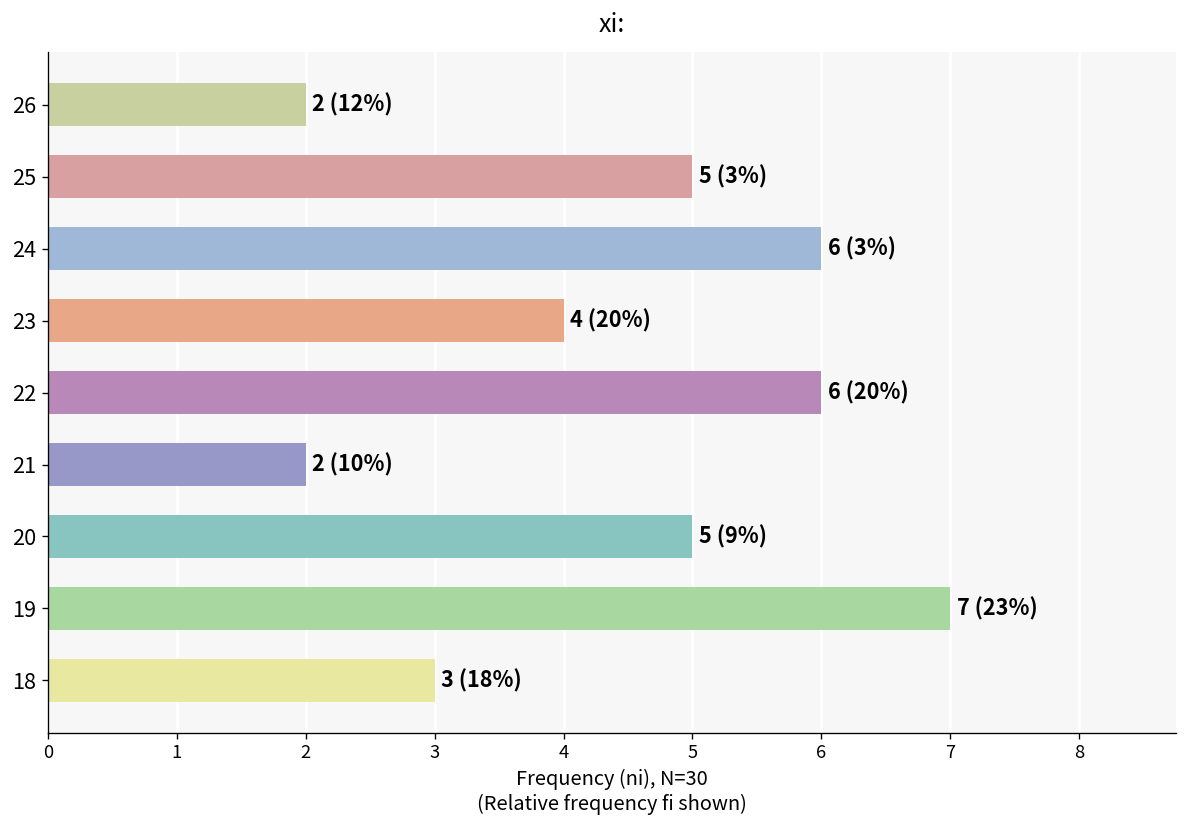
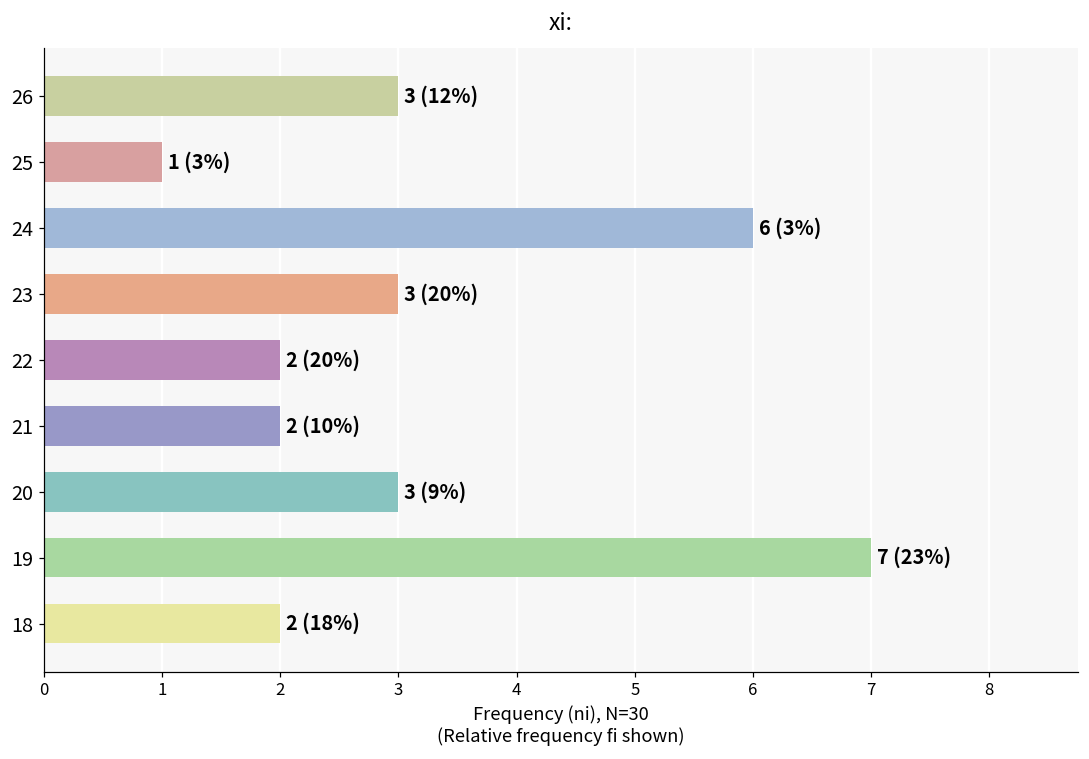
26: 2 -> 3
25: 5 -> 1
23: 4 -> 3
22: 6 -> 2
20: 5 -> 3
18: 3 -> 2
